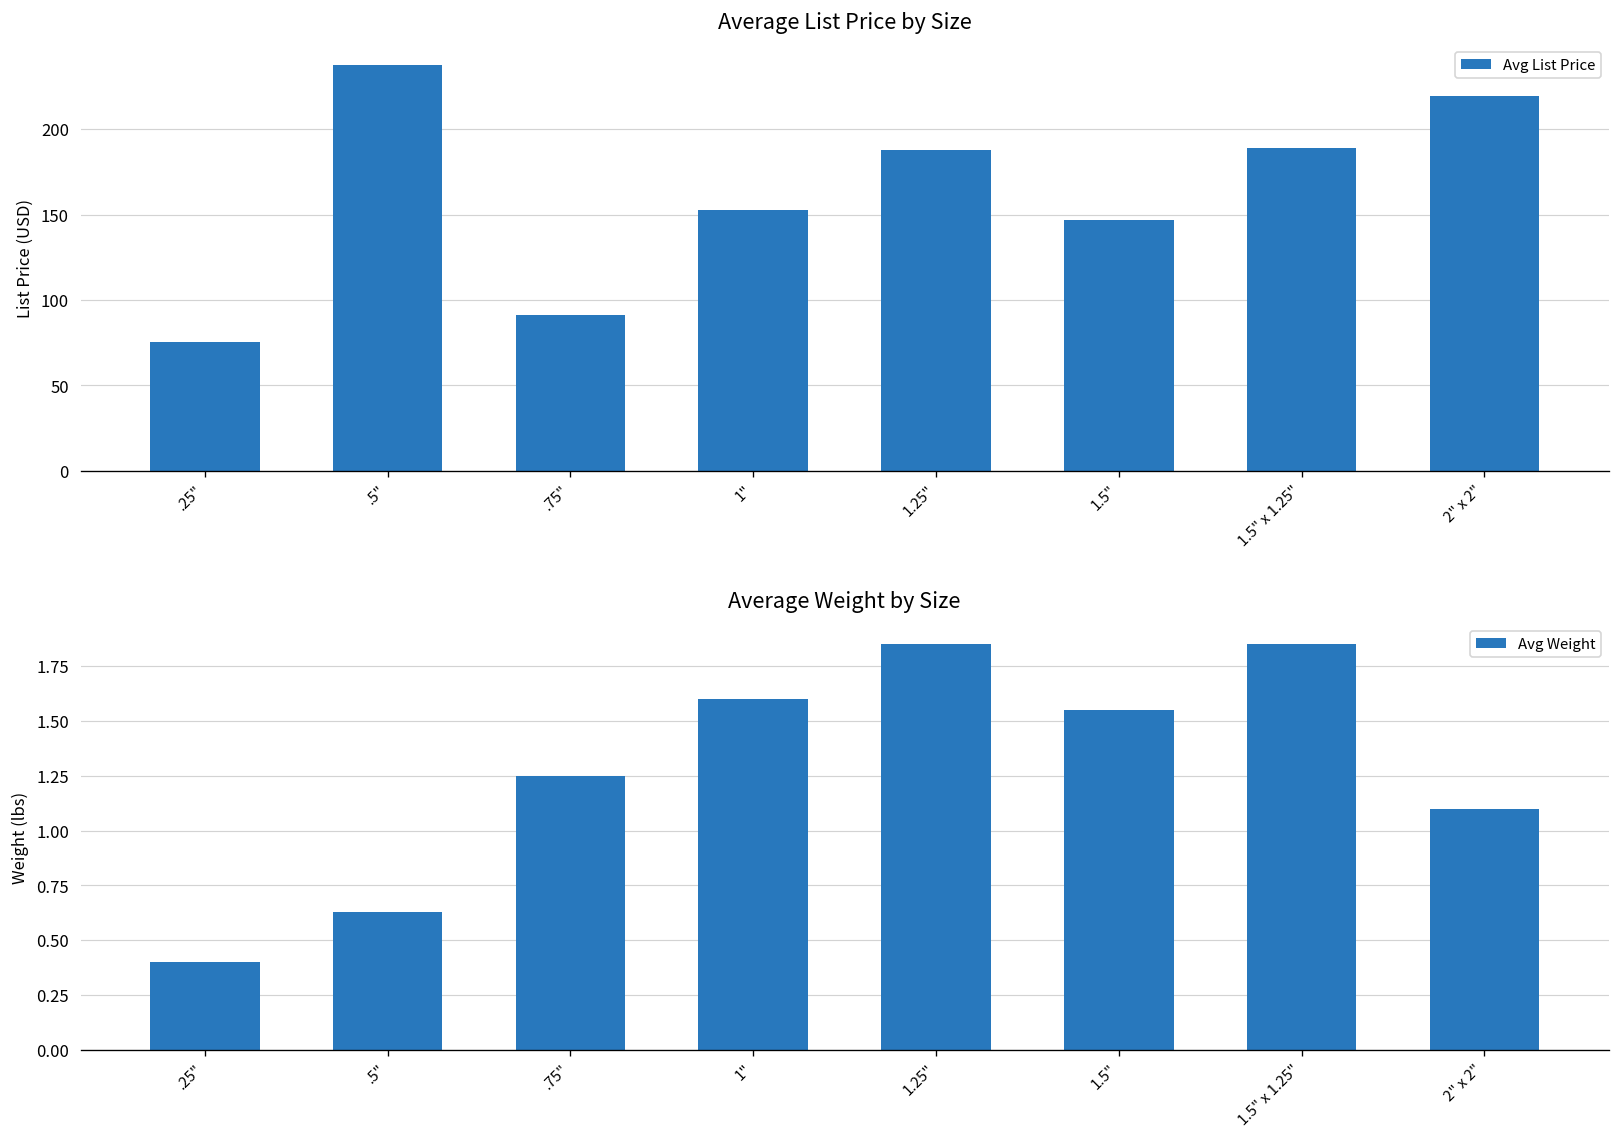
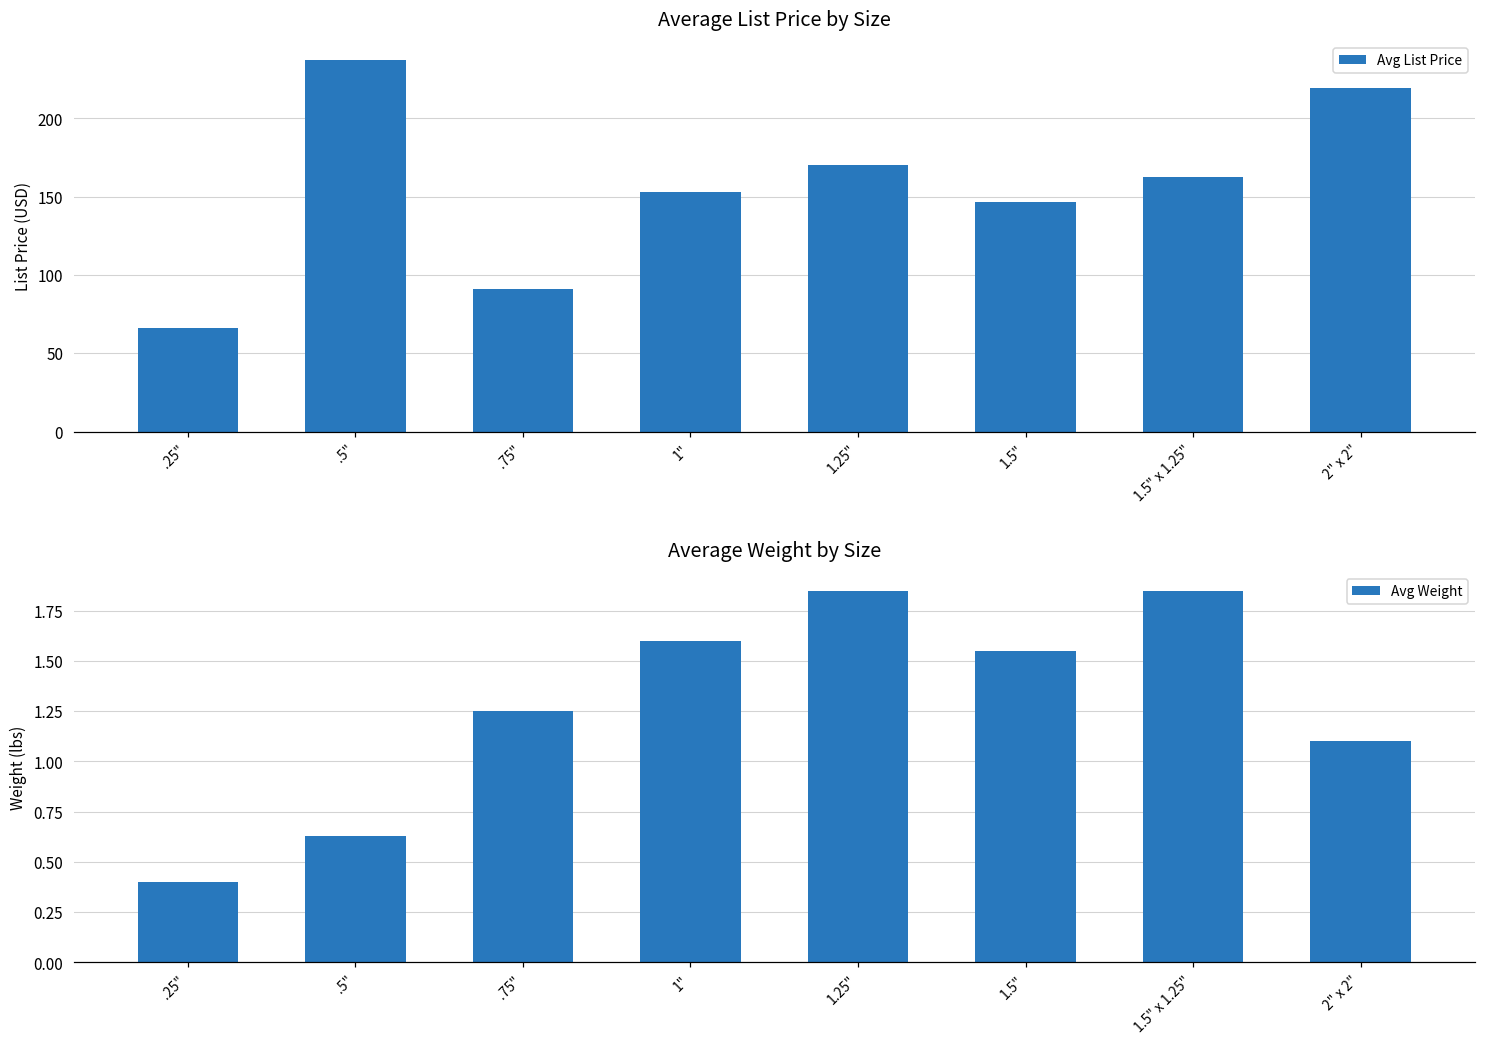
Average List Price by Size, .25": 76 -> 66
Average List Price by Size, 1.25": 188 -> 170
Average List Price by Size, 1.5" x 1.25": 189 -> 163
